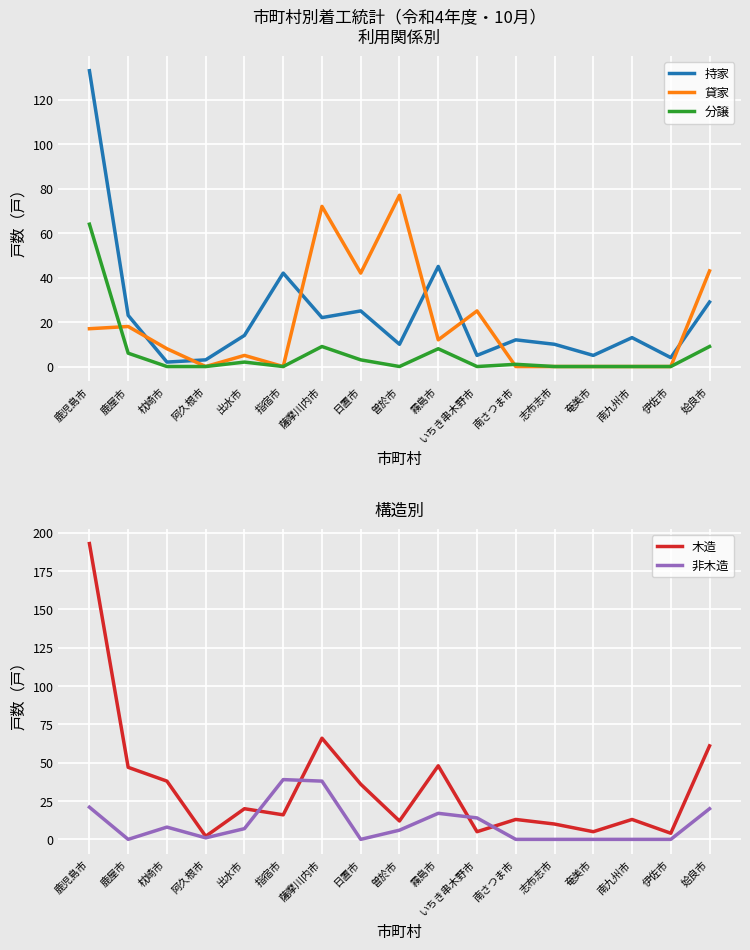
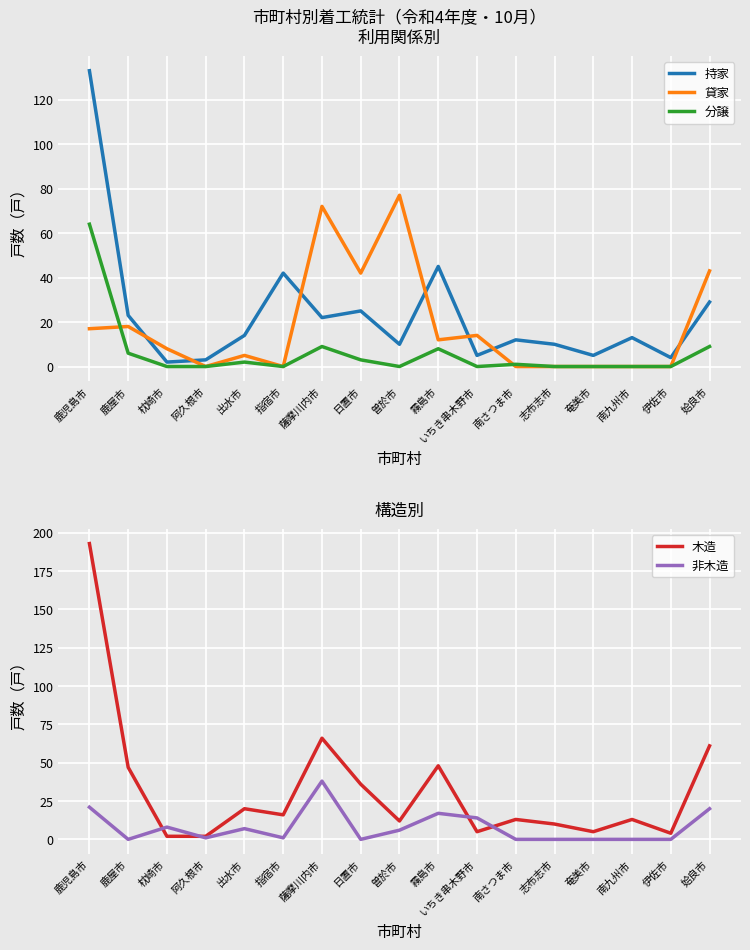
市町村別着工統計（令和4年度・10月） 利用関係別, 貸家, いちき串木野市: 25 -> 14
構造別, 木造, 枕崎市: 38 -> 2
構造別, 非木造, 指宿市: 39 -> 1
